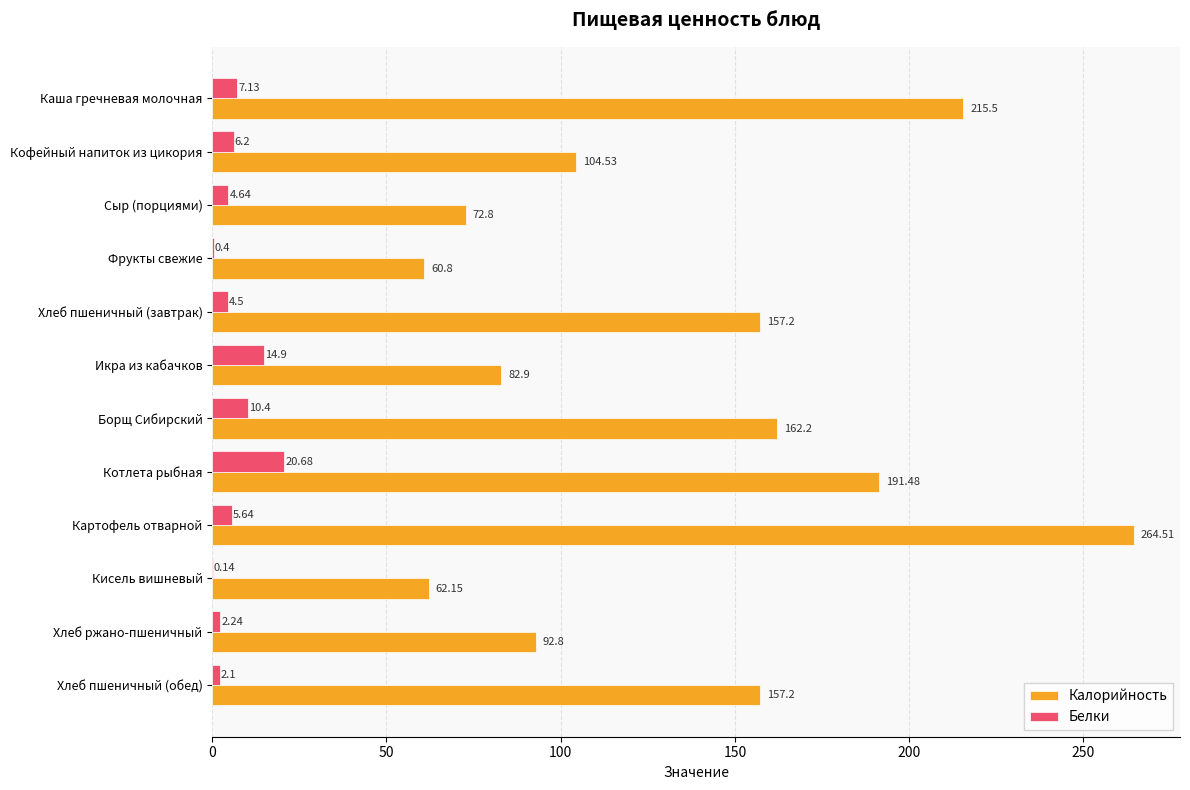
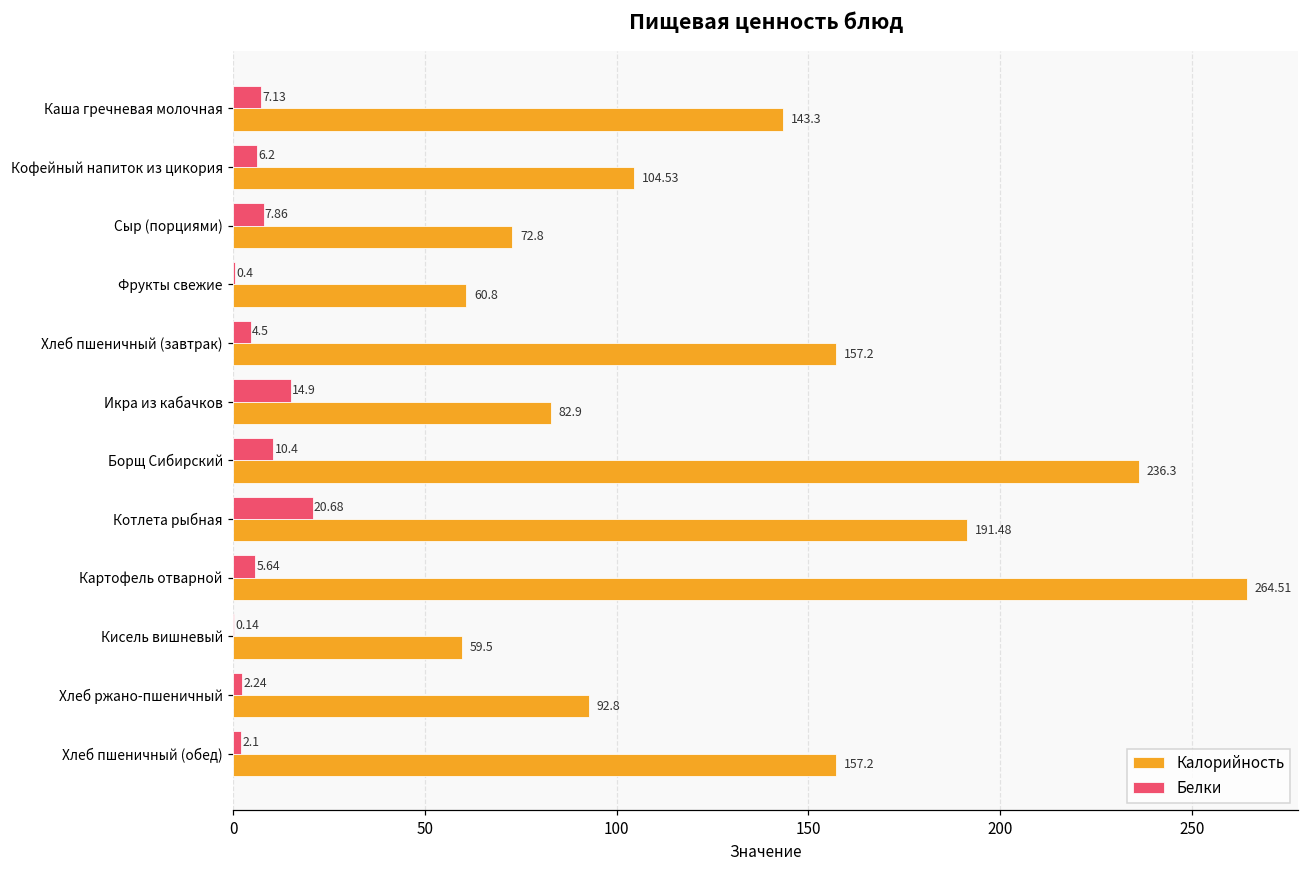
Калорийность, Каша гречневая молочная: 215.5 -> 143.3
Белки, Сыр (порциями): 4.64 -> 7.86
Калорийность, Борщ Сибирский: 162.2 -> 236.3
Калорийность, Кисель вишневый: 62.15 -> 59.5
